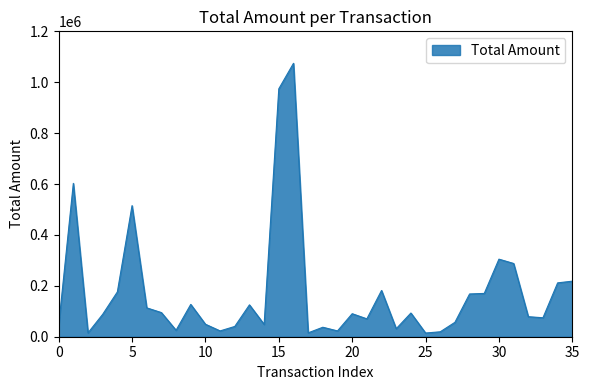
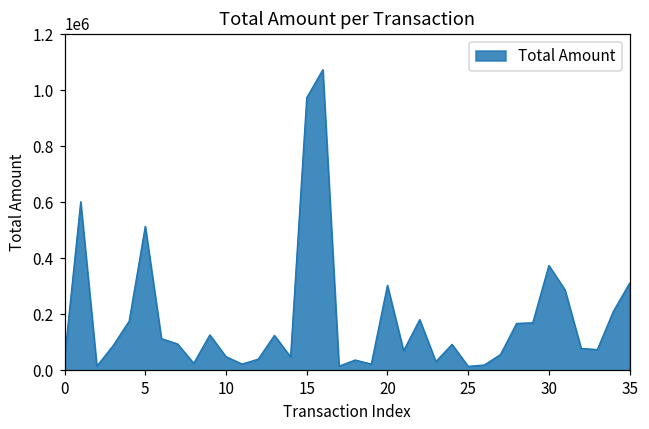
20: 90000 -> 300000
30: 300000 -> 370000
35: 220000 -> 310000
